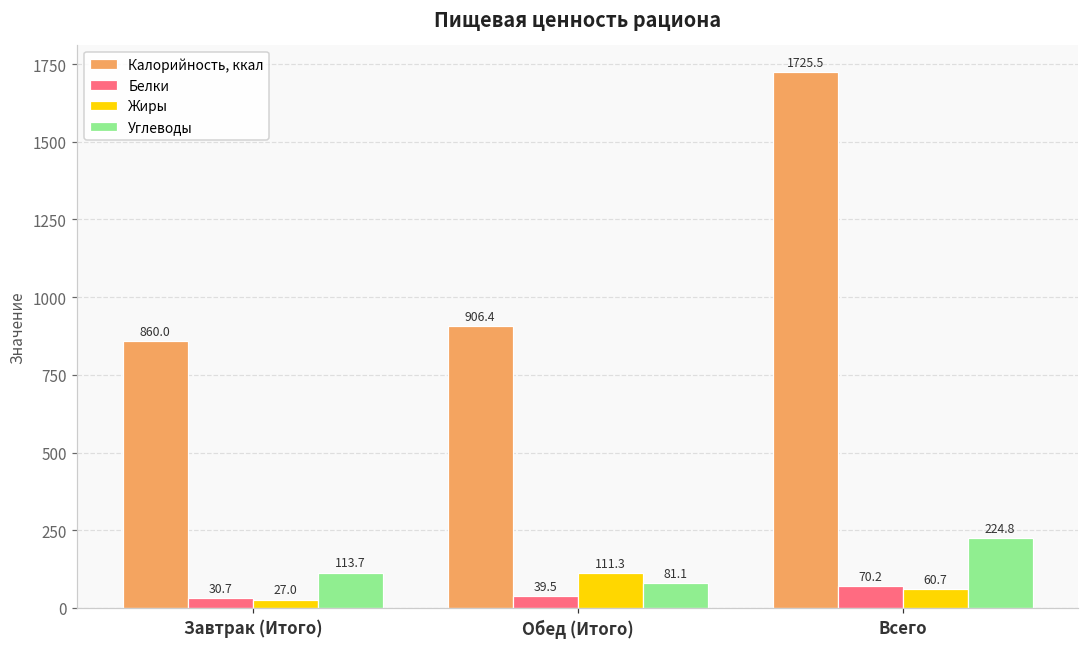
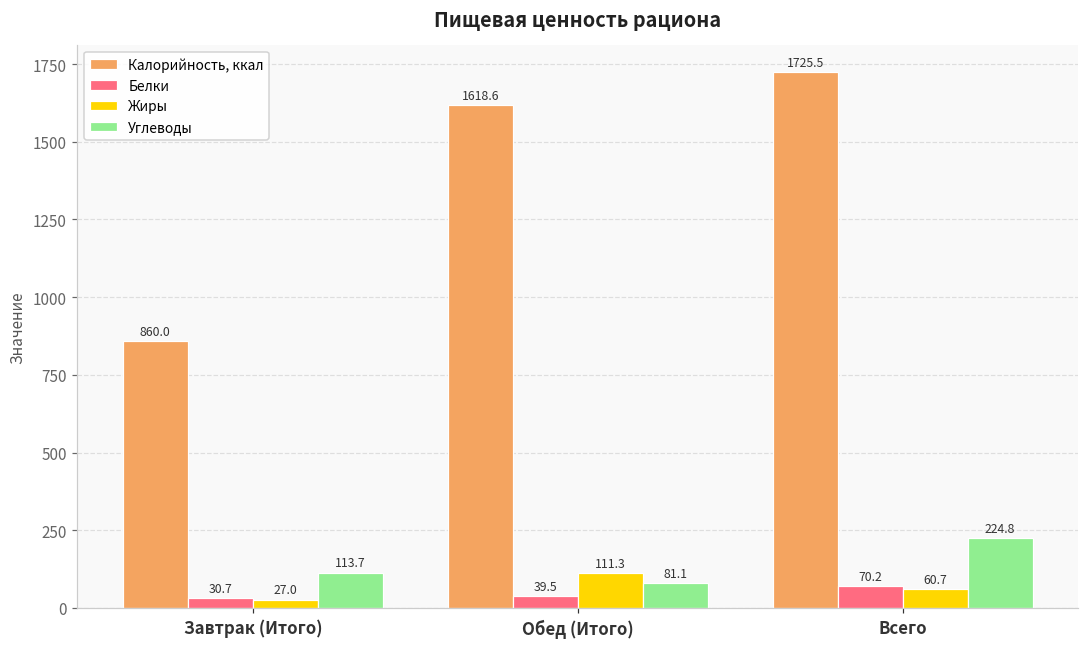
Калорийность, ккал, Обед (Итого): 906.4 -> 1618.6
